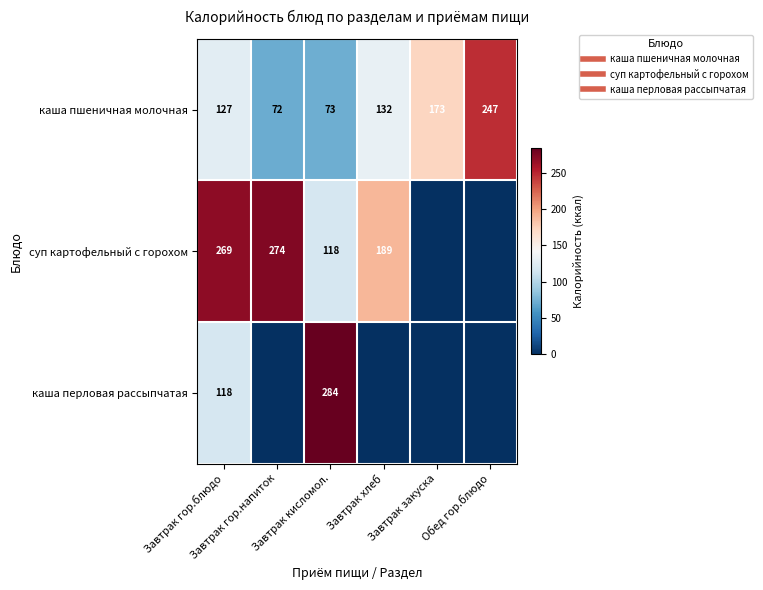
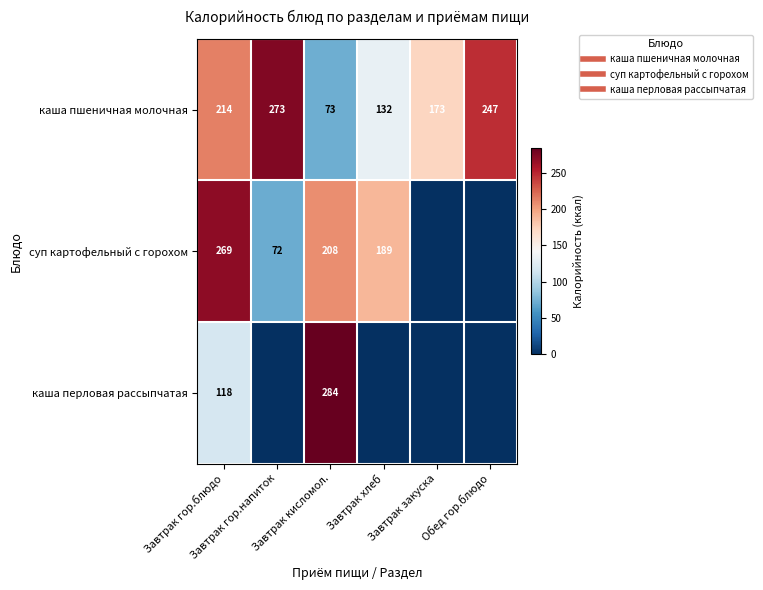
каша пшеничная молочная, Завтрак гор.блюдо: 127 -> 214
каша пшеничная молочная, Завтрак гор.напиток: 72 -> 273
суп картофельный с горохом, Завтрак гор.напиток: 274 -> 72
суп картофельный с горохом, Завтрак кисломол.: 118 -> 208
